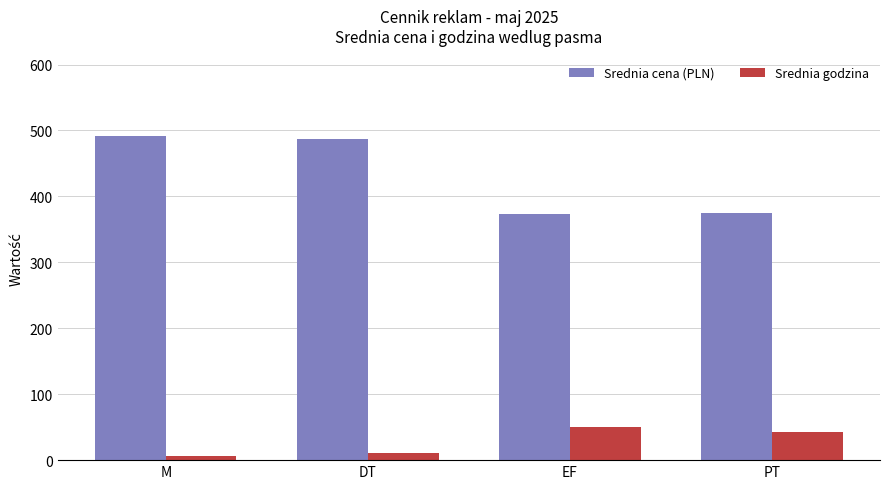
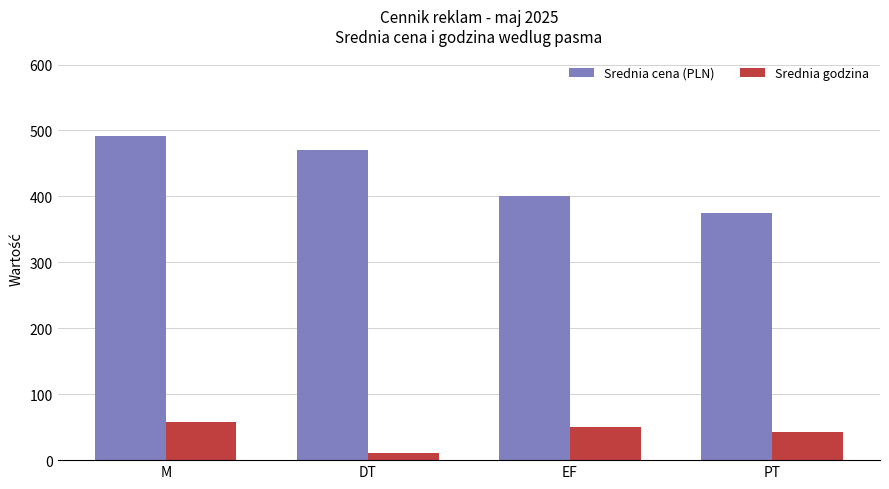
Srednia godzina, M: 10 -> 60
Srednia cena (PLN), DT: 490 -> 470
Srednia cena (PLN), EF: 370 -> 400
